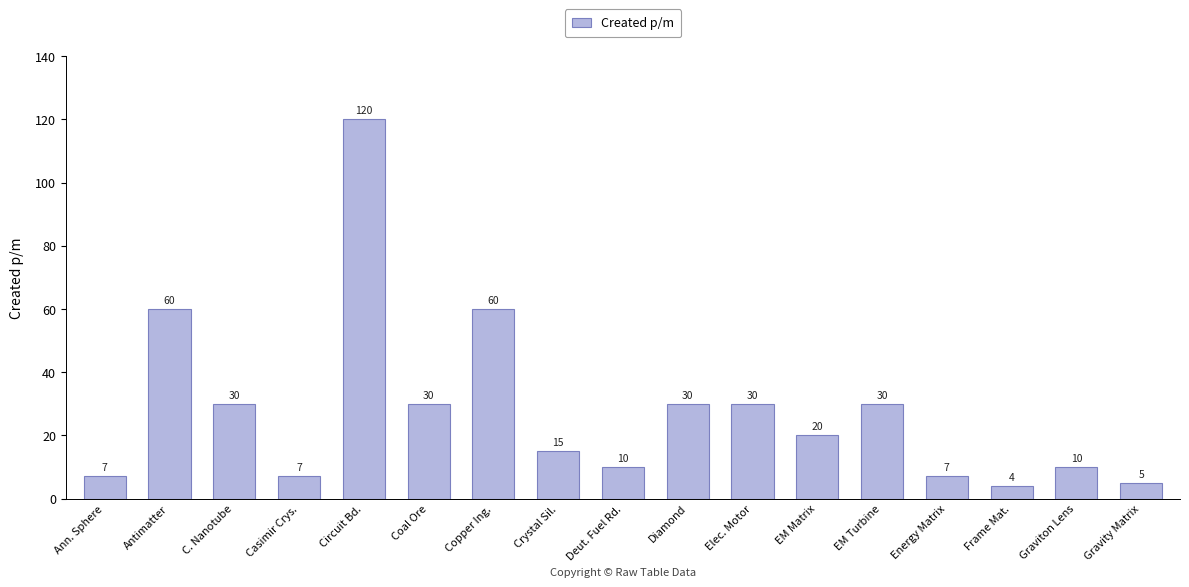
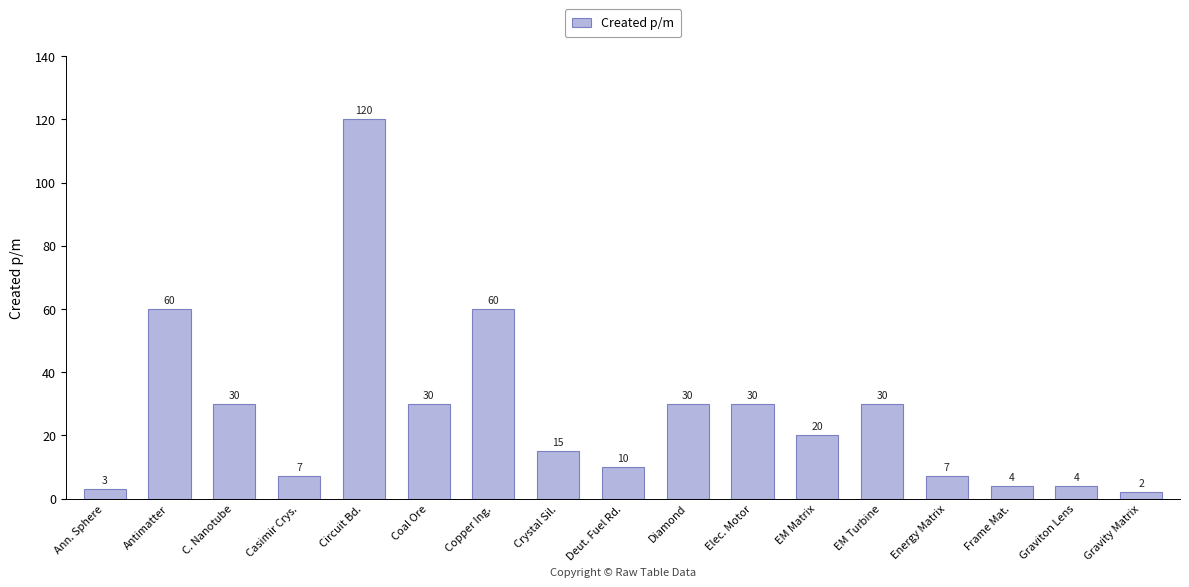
Ann. Sphere: 7 -> 3
Graviton Lens: 10 -> 4
Gravity Matrix: 5 -> 2
